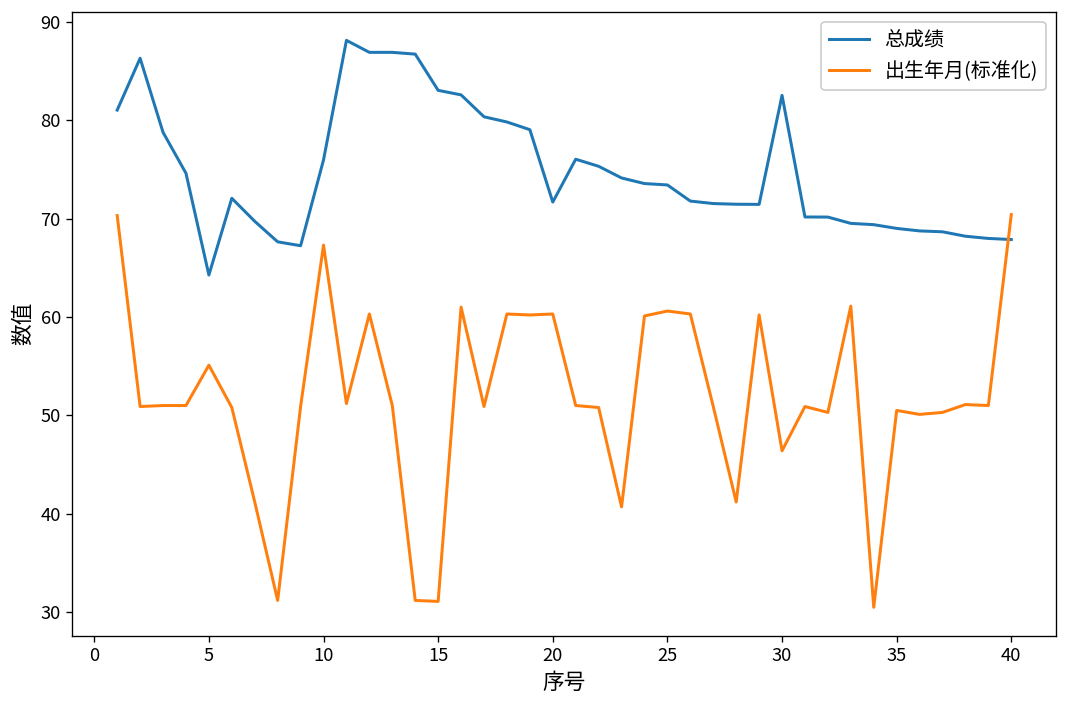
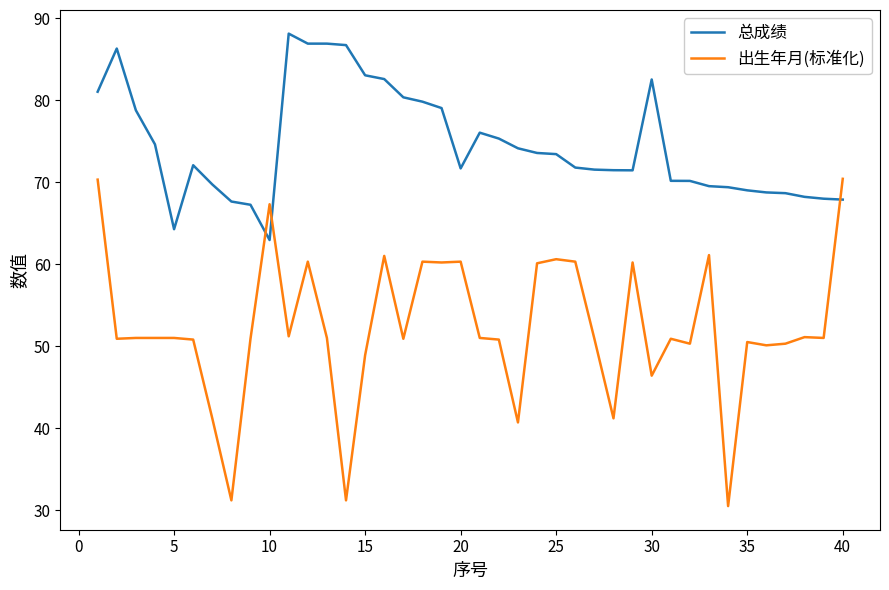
出生年月(标准化), 5: 55 -> 51
总成绩, 10: 76 -> 63
出生年月(标准化), 15: 31 -> 49
